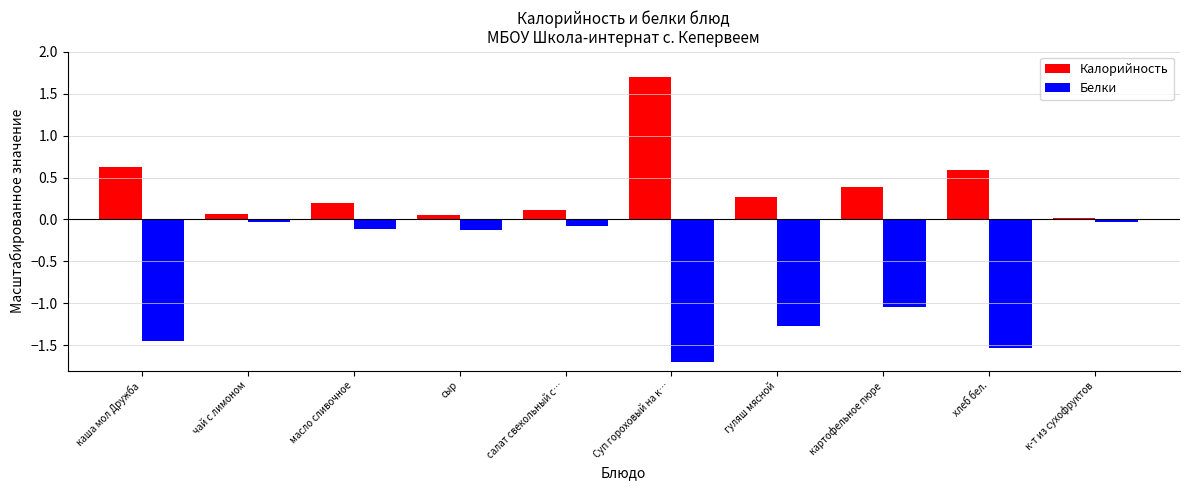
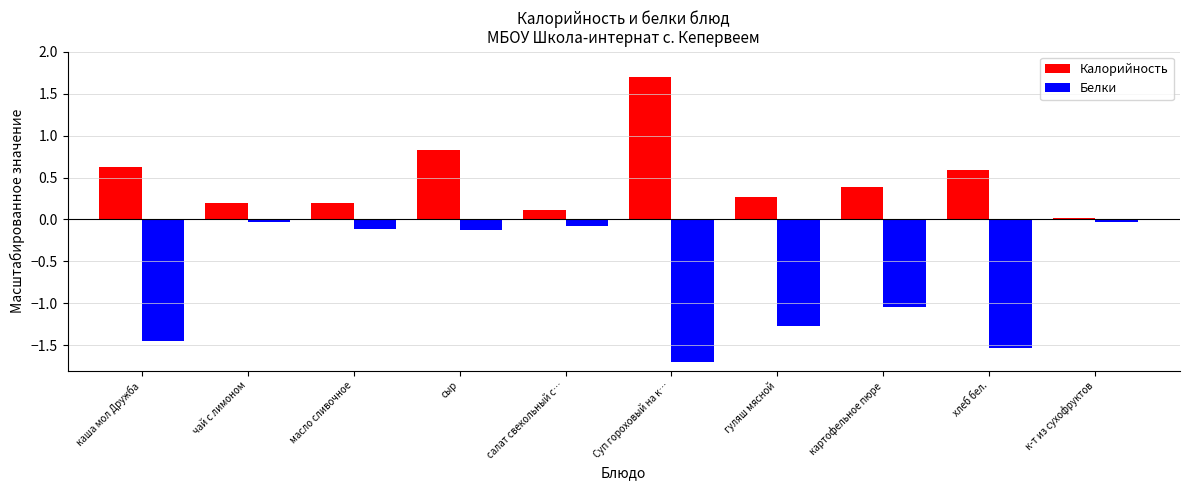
Калорийность, чай с лимоном: 0.1 -> 0.2
Калорийность, сыр: 0.1 -> 0.8
